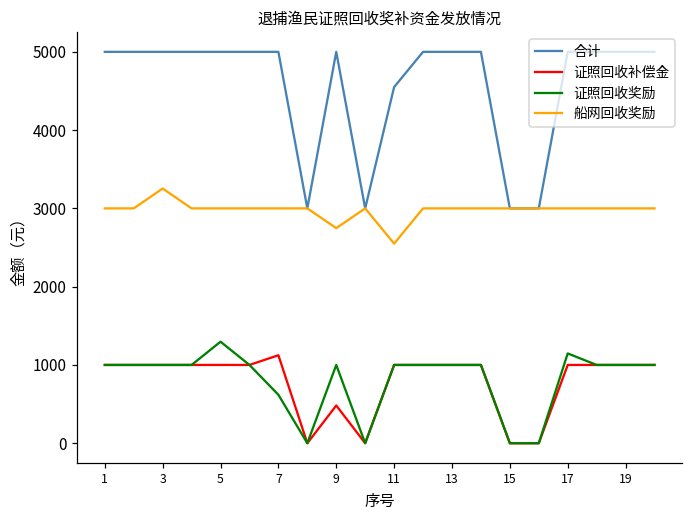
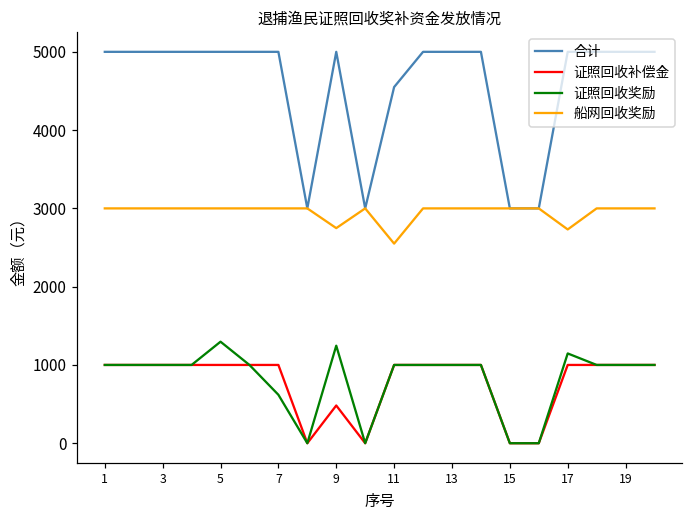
船网回收奖励, 3: 3300 -> 3000
证照回收补偿金, 7: 1100 -> 1000
证照回收奖励, 9: 1000 -> 1200
船网回收奖励, 17: 3000 -> 2700
